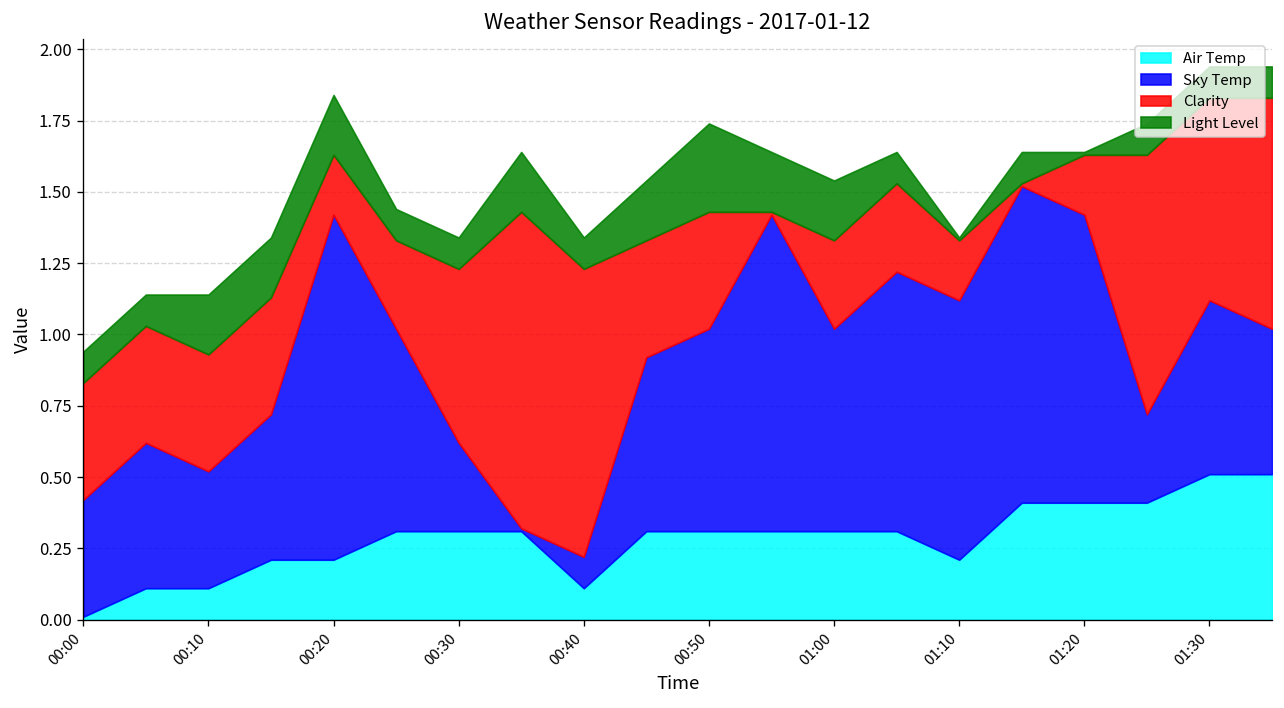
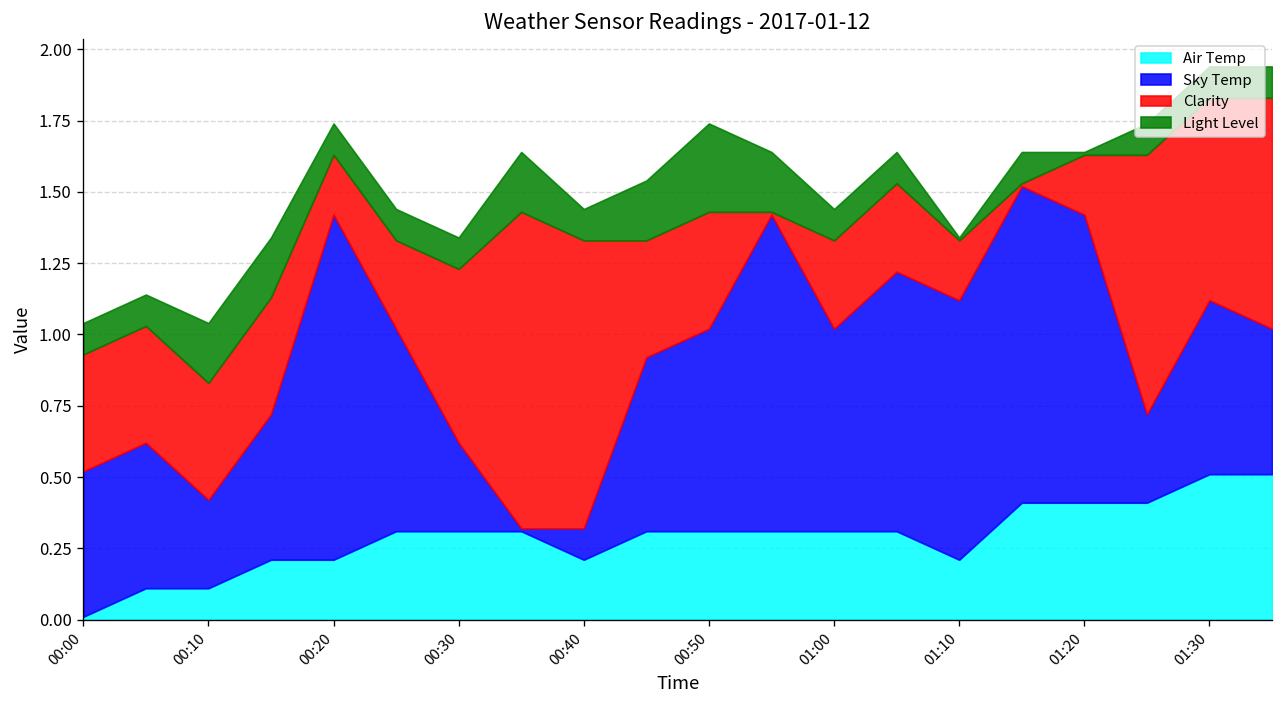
Sky Temp, 00:00: 0.41 -> 0.51
Sky Temp, 00:10: 0.41 -> 0.31
Light Level, 00:20: 0.21 -> 0.11
Air Temp, 00:40: 0.11 -> 0.21
Light Level, 01:00: 0.21 -> 0.11
